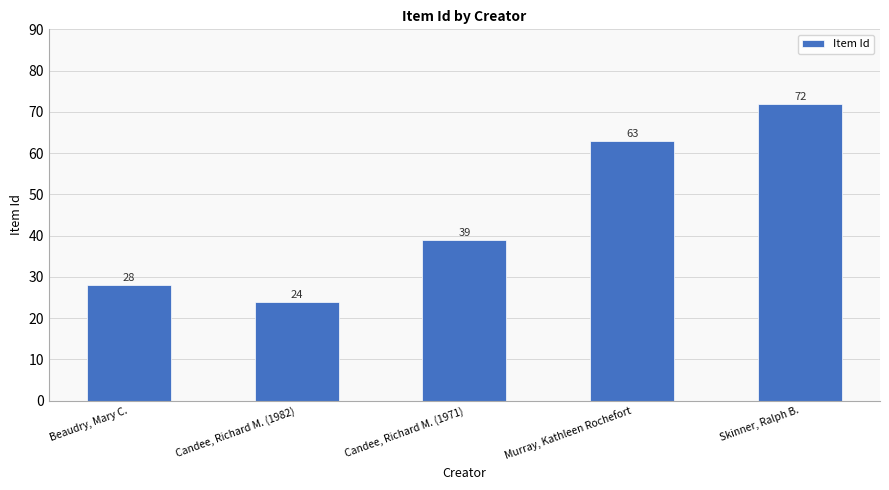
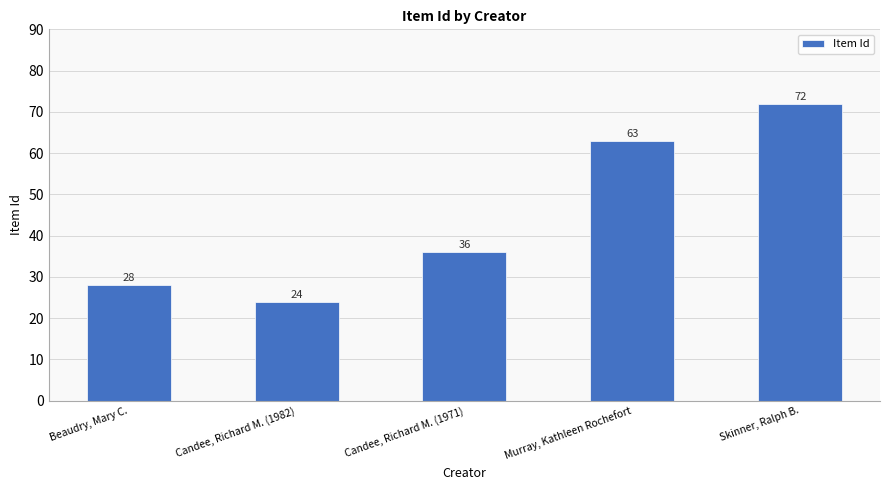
Candee, Richard M. (1971): 39 -> 36
